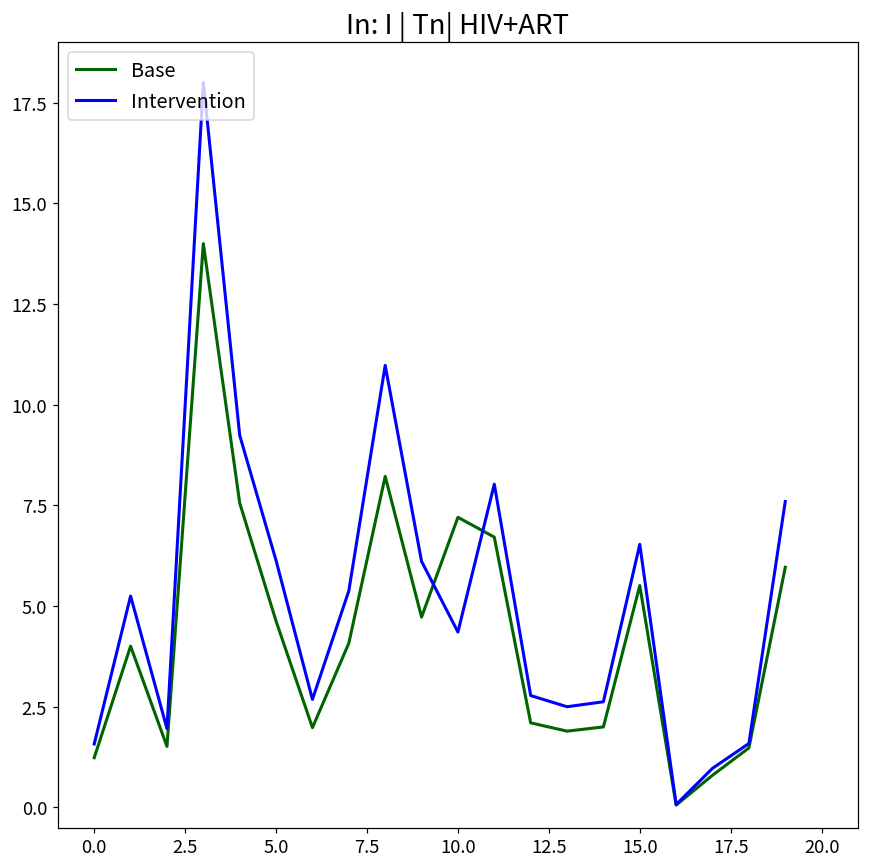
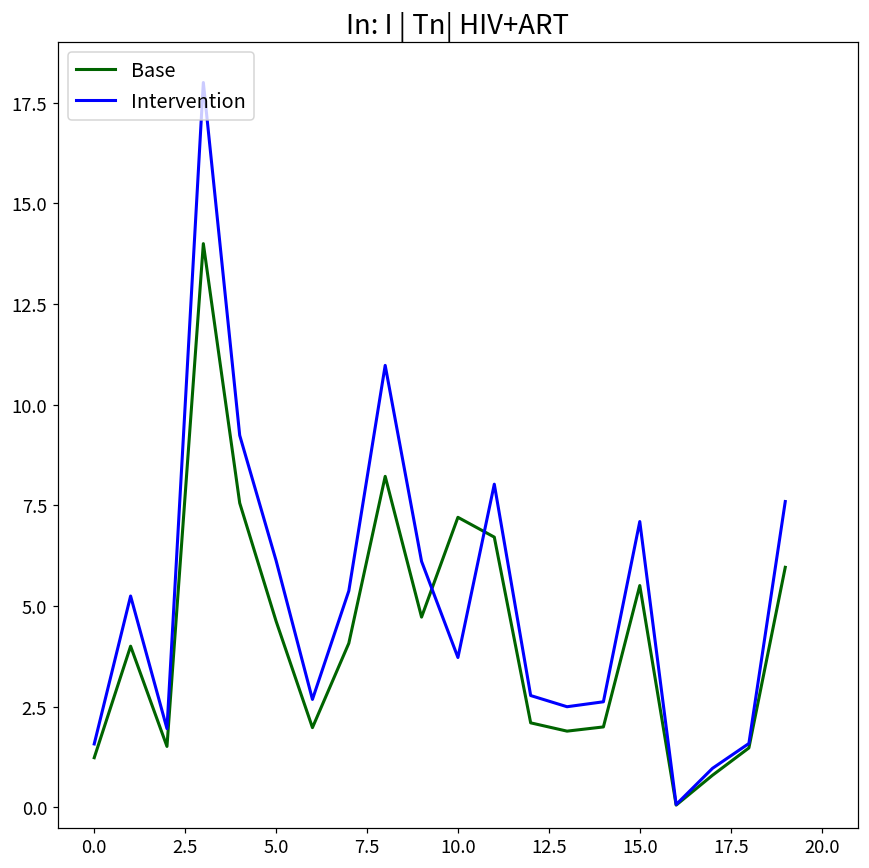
Intervention, 10.0: 4.4 -> 3.7
Intervention, 15.0: 6.5 -> 7.1
